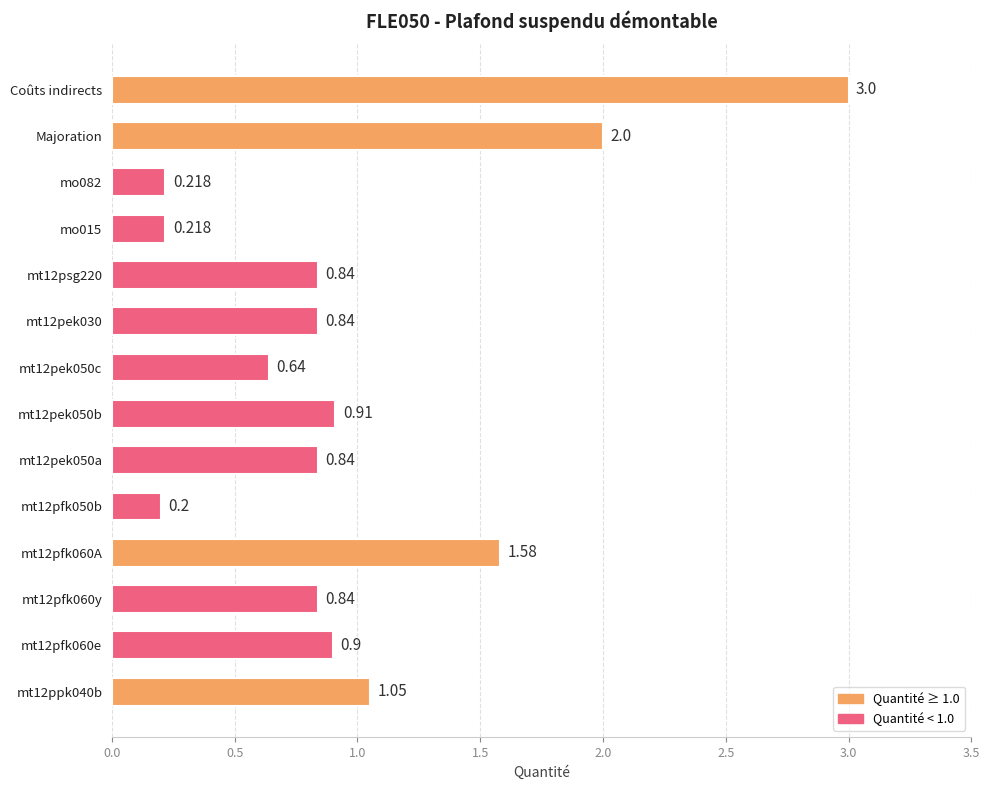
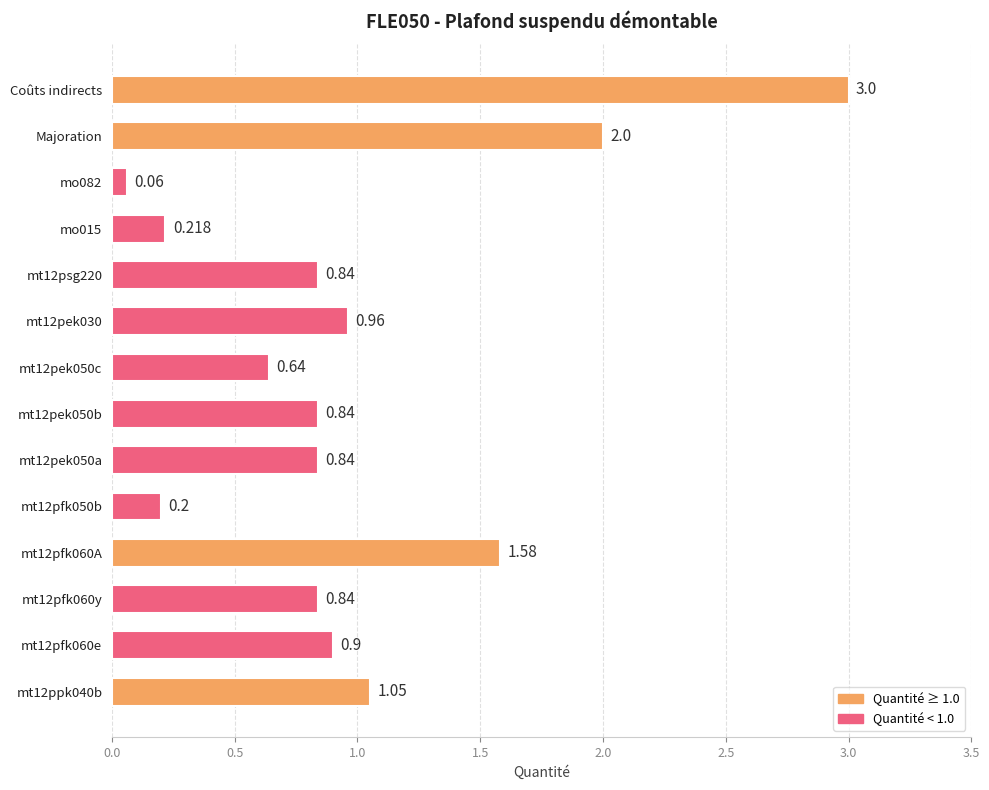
mo082: 0.218 -> 0.06
mt12pek030: 0.84 -> 0.96
mt12pek050b: 0.91 -> 0.84
